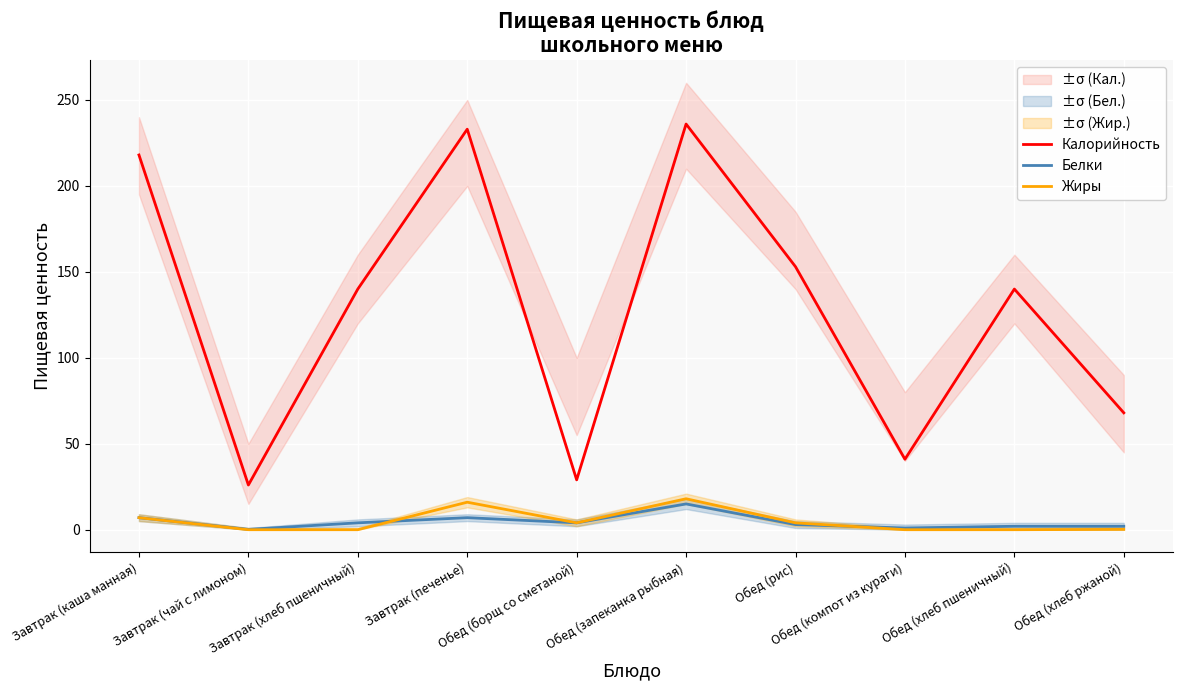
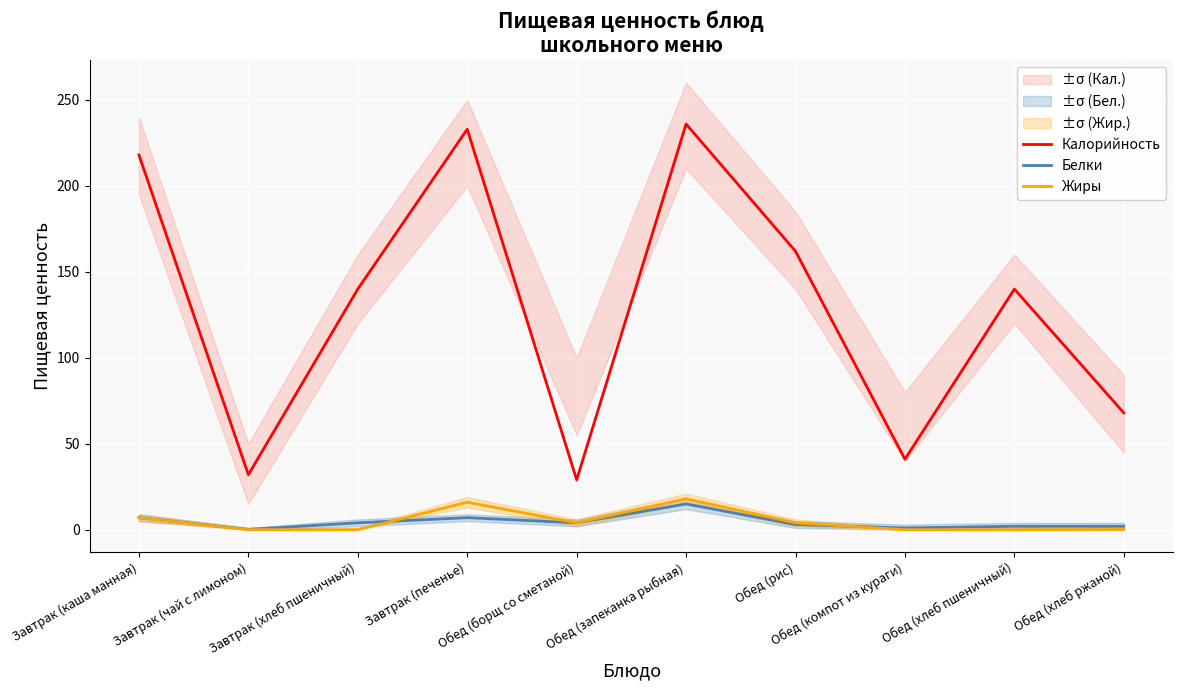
Калорийность, Завтрак (чай с лимоном): 26 -> 32
Калорийность, Обед (рис): 153 -> 162
